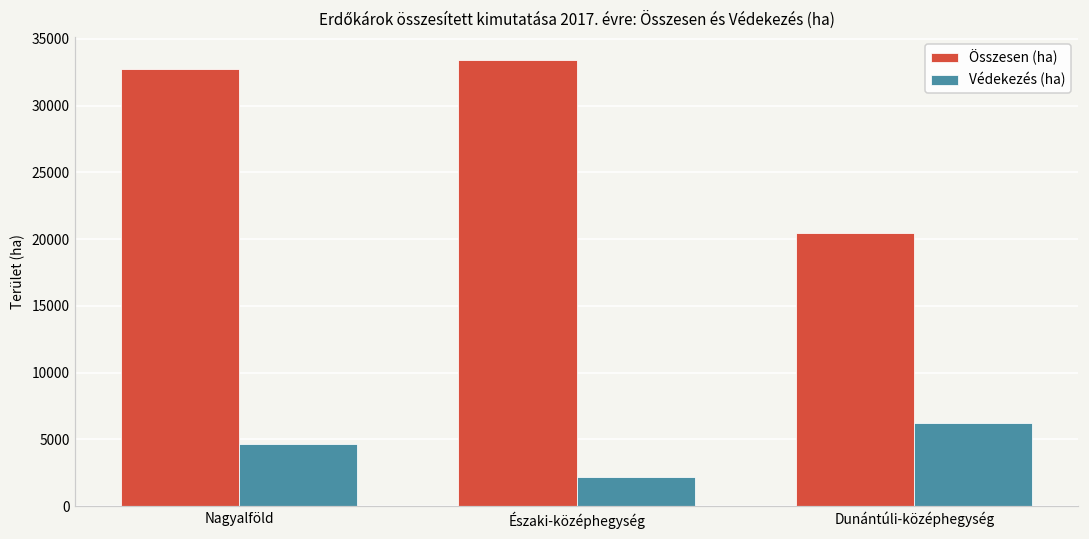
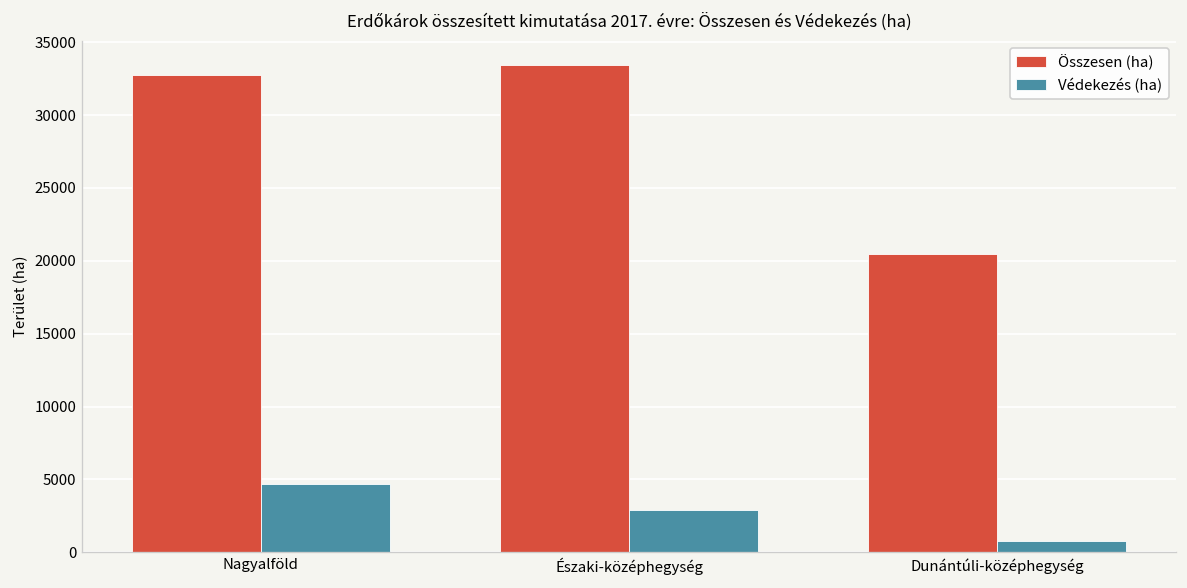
Védekezés (ha), Északi-középhegység: 2200 -> 2900
Védekezés (ha), Dunántúli-középhegység: 6200 -> 800
